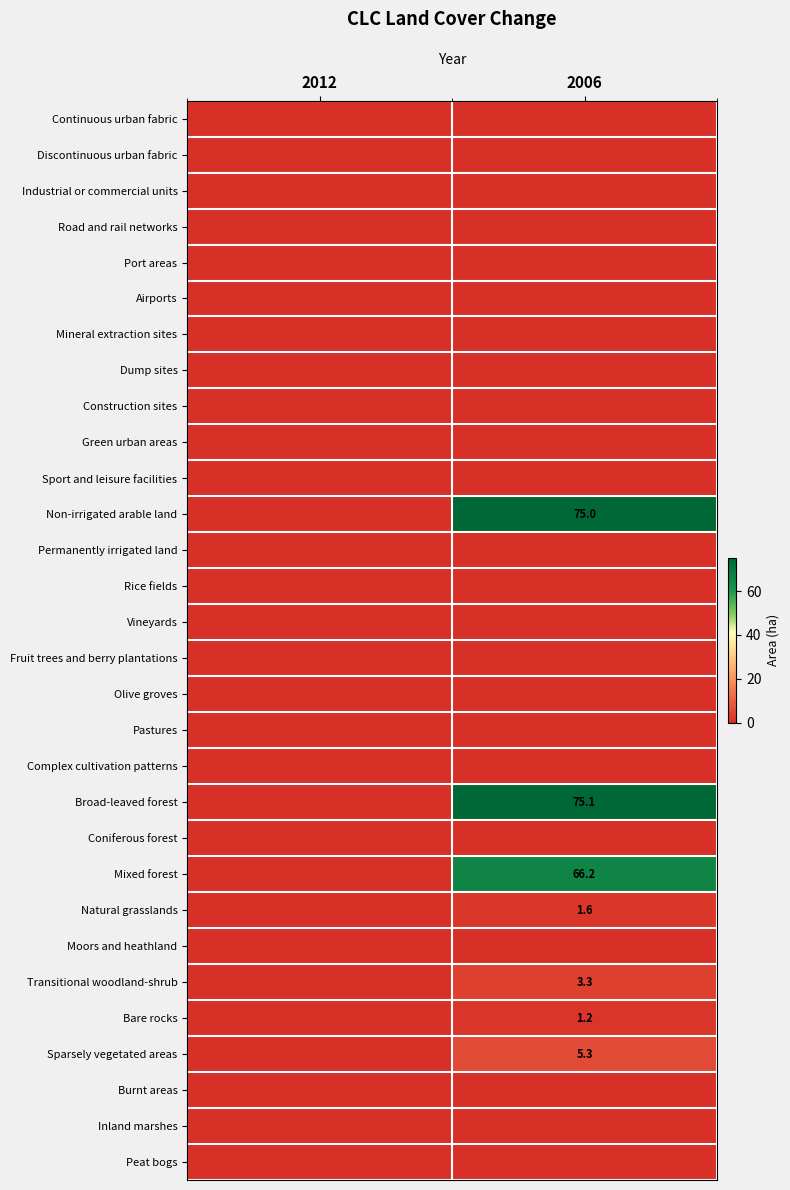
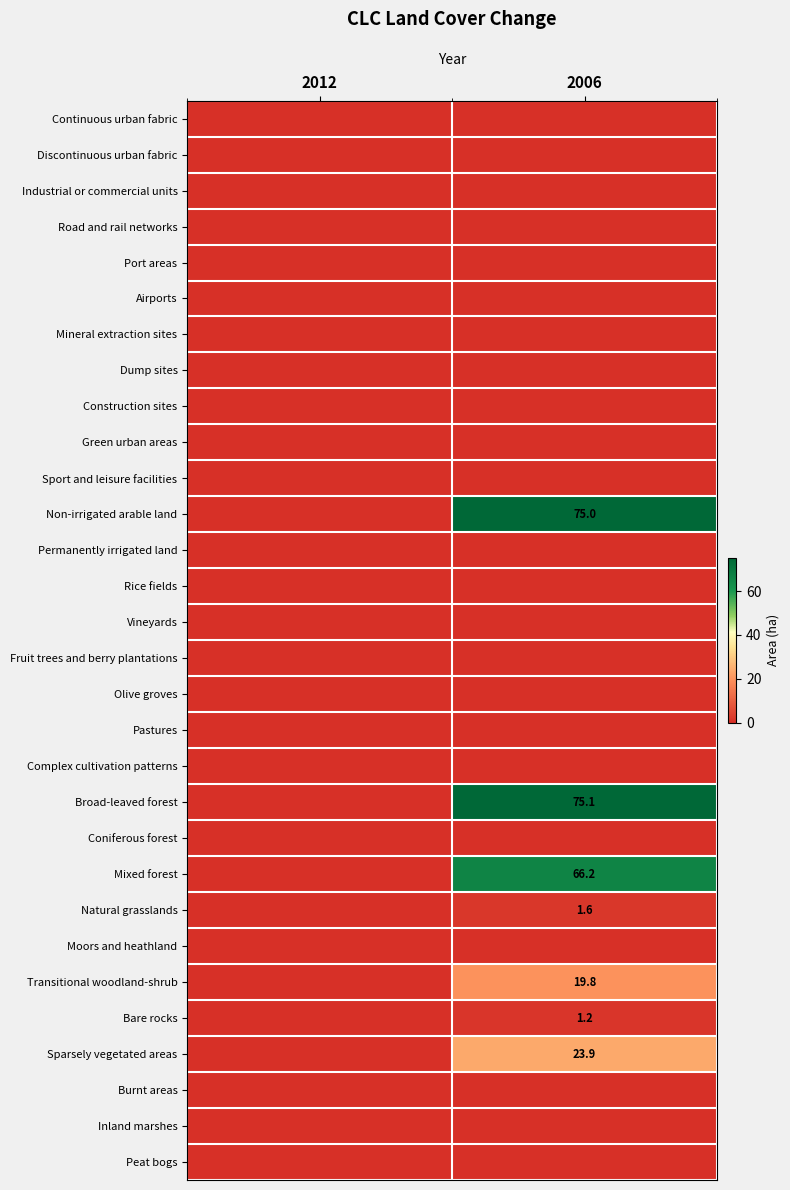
Transitional woodland-shrub, 2006: 3.3 -> 19.8
Sparsely vegetated areas, 2006: 5.3 -> 23.9
